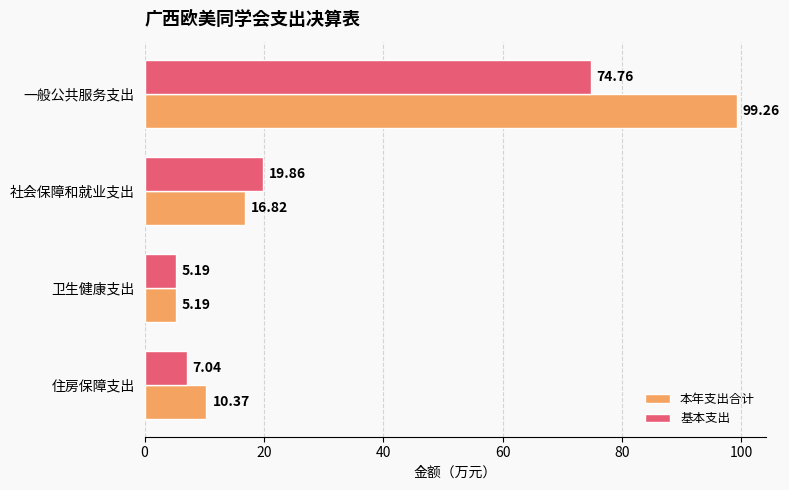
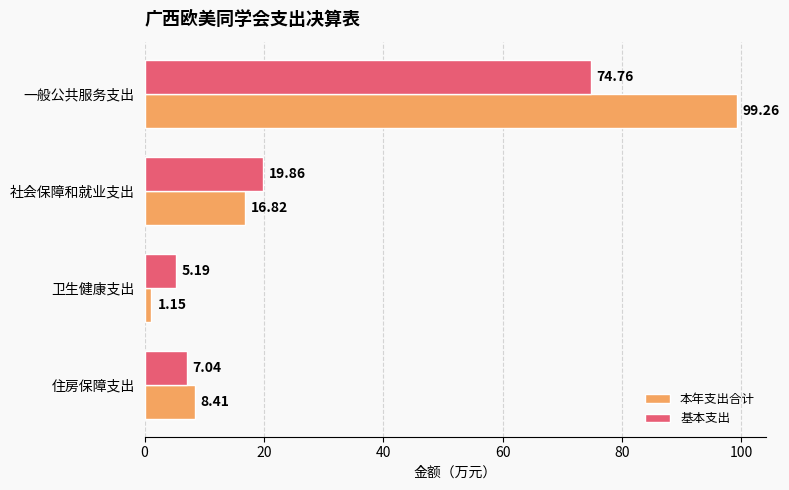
本年支出合计, 卫生健康支出: 5.19 -> 1.15
本年支出合计, 住房保障支出: 10.37 -> 8.41
